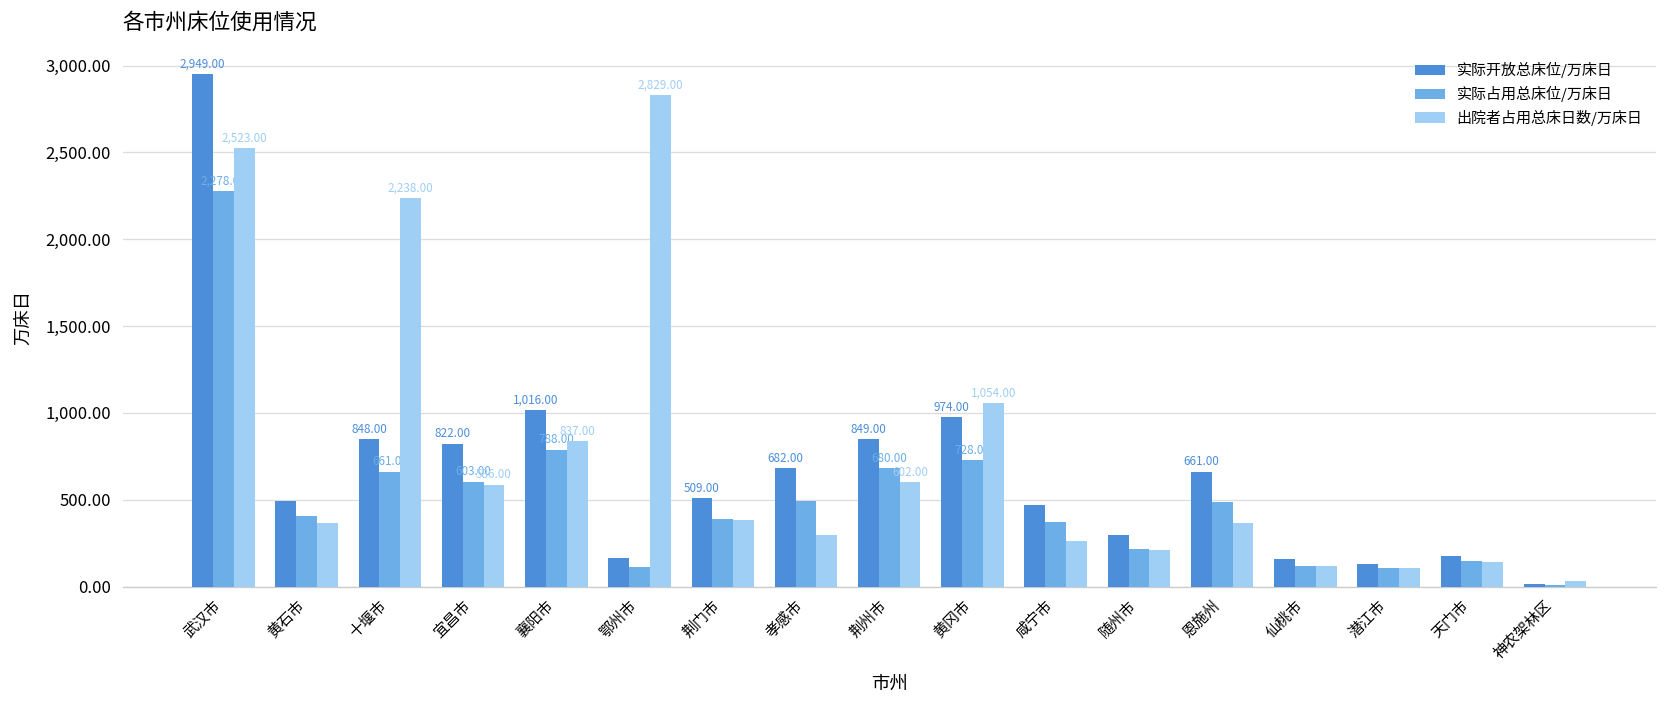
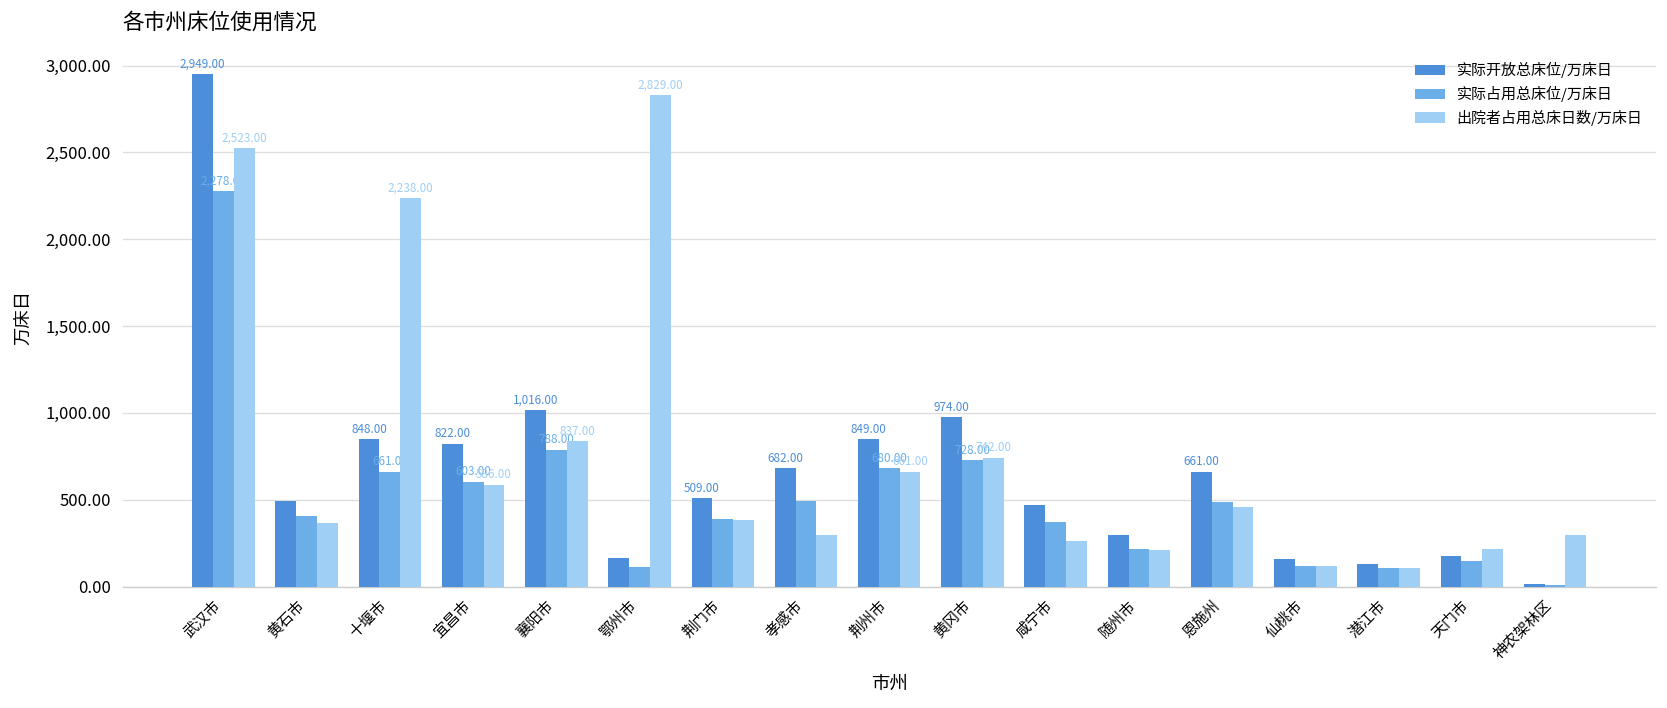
出院者占用总床日数/万床日, 荆州市: 602.00 -> 661.00
出院者占用总床日数/万床日, 黄冈市: 1,054.00 -> 742.00
出院者占用总床日数/万床日, 恩施州: 360 -> 460
出院者占用总床日数/万床日, 天门市: 140 -> 220
出院者占用总床日数/万床日, 神农架林区: 30 -> 300
